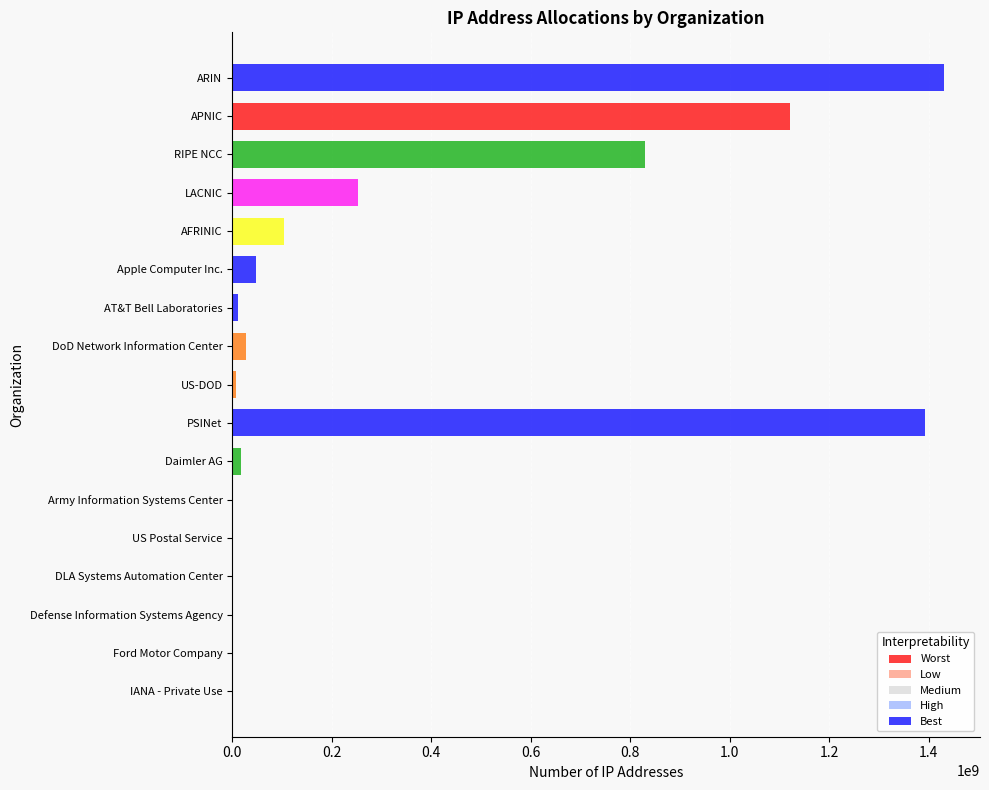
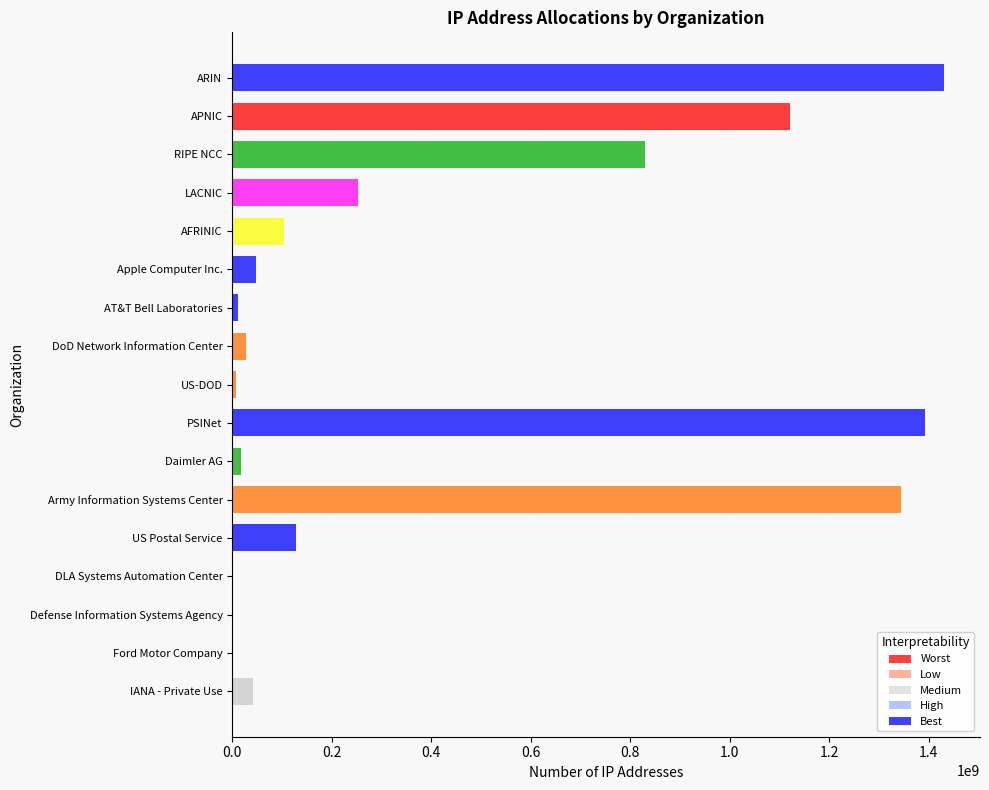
Army Information Systems Center: 0 -> 1350000000
US Postal Service: 0 -> 130000000
IANA - Private Use: 0 -> 40000000
